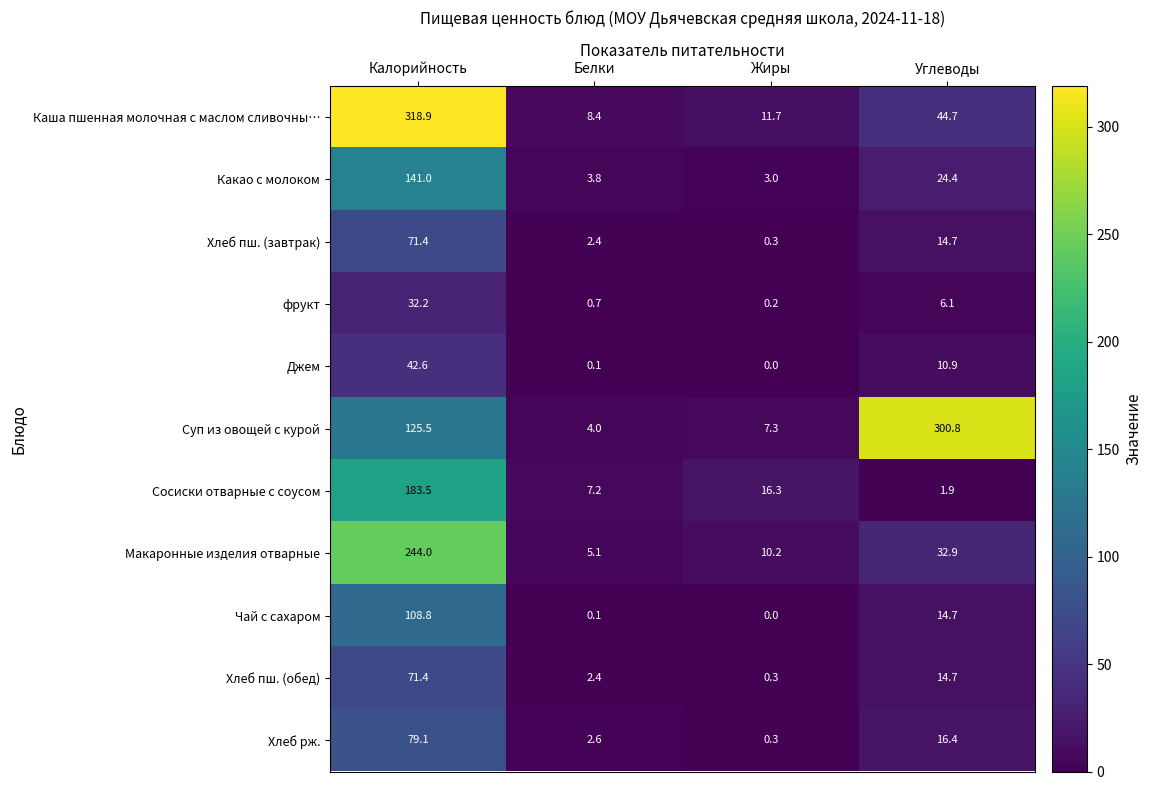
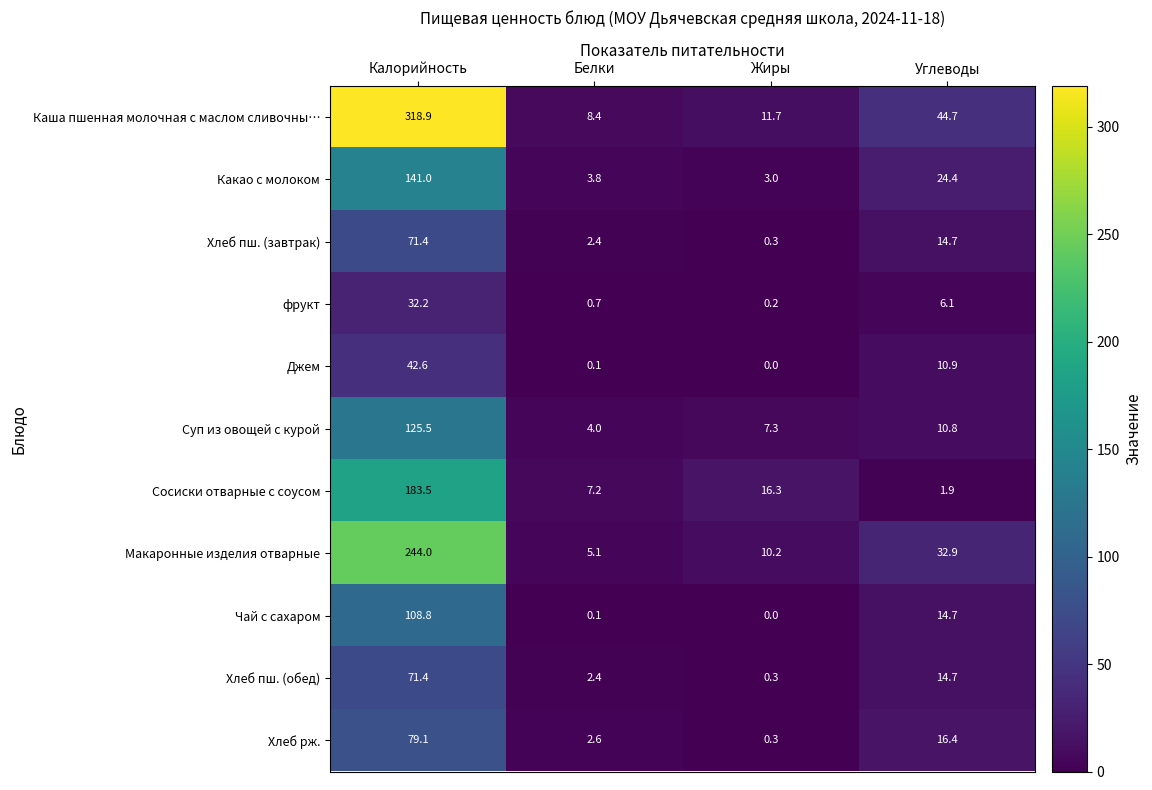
Суп из овощей с курой, Углеводы: 300.8 -> 10.8
